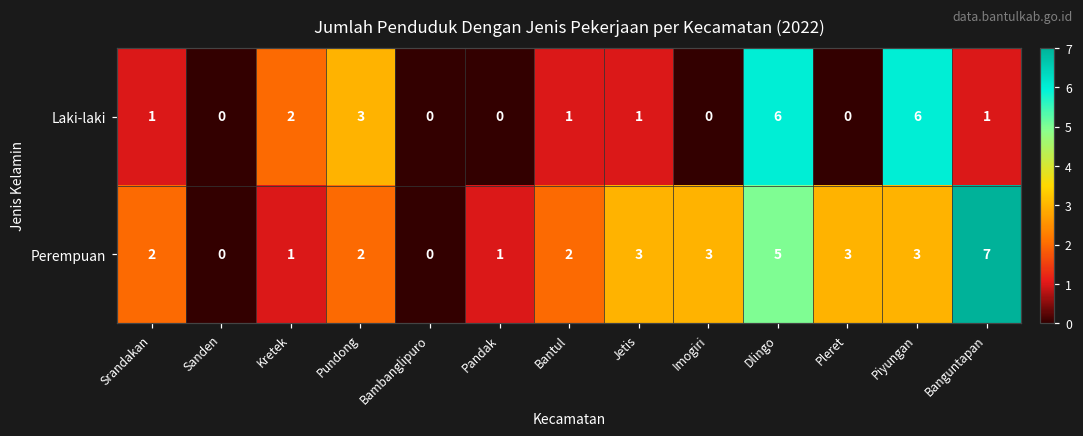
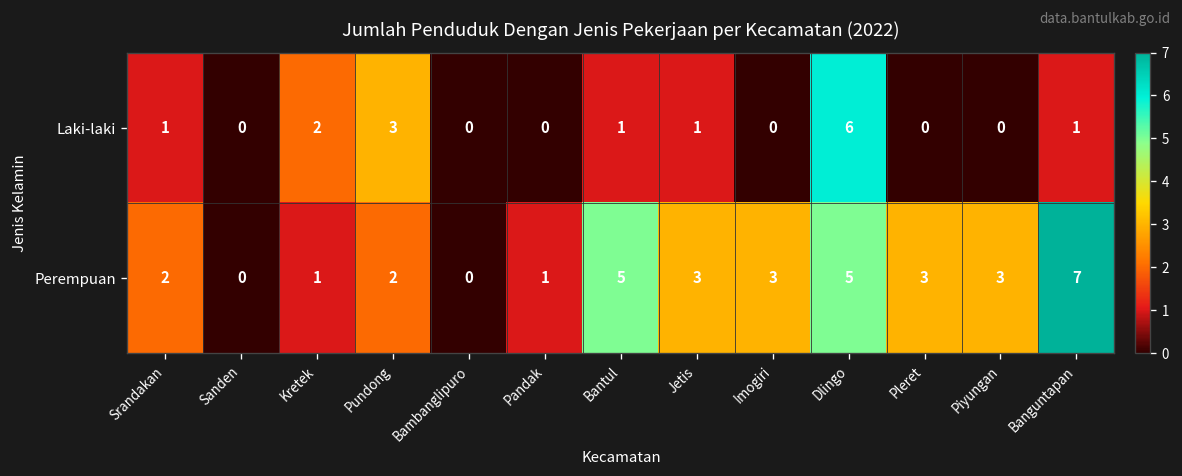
Laki-laki, Piyungan: 6 -> 0
Perempuan, Bantul: 2 -> 5
